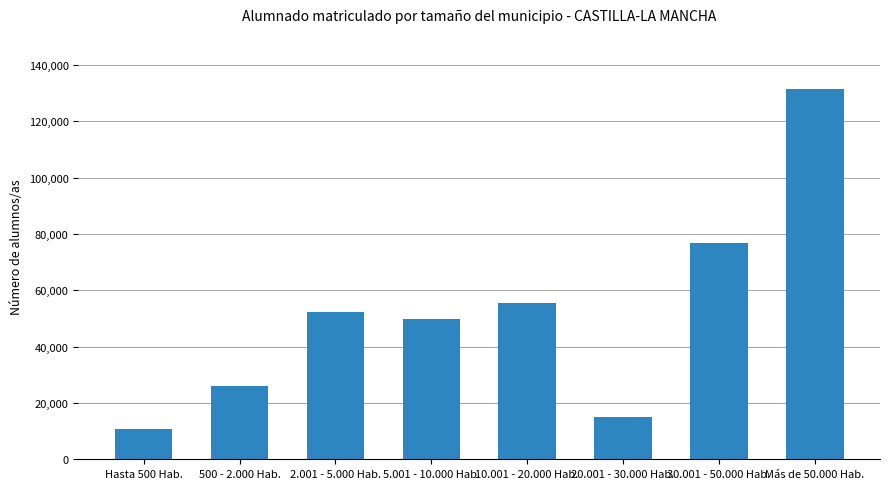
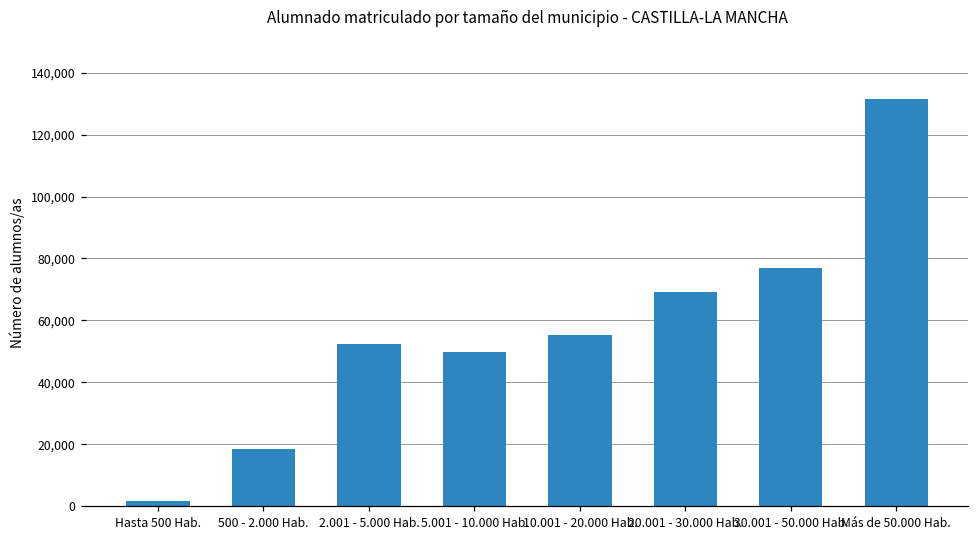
Hasta 500 Hab.: 11,000 -> 2,000
500 - 2.000 Hab.: 26,000 -> 19,000
20.001 - 30.000 Hab.: 15,000 -> 69,000
